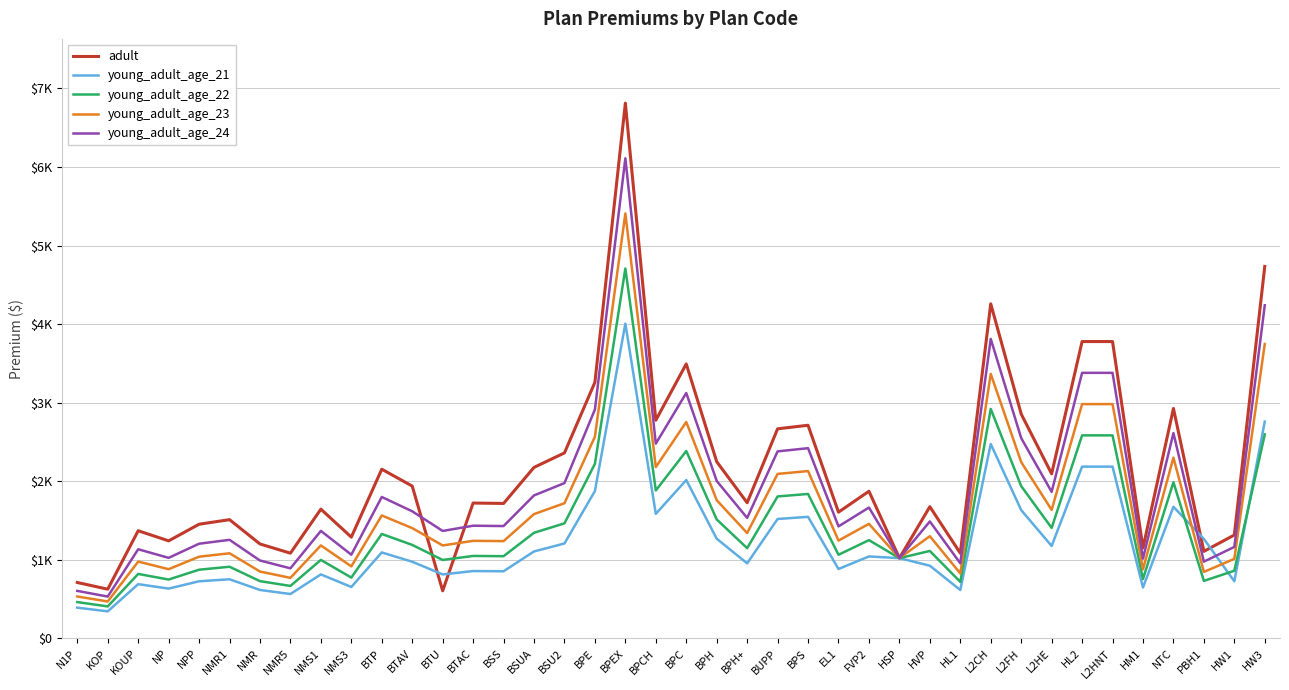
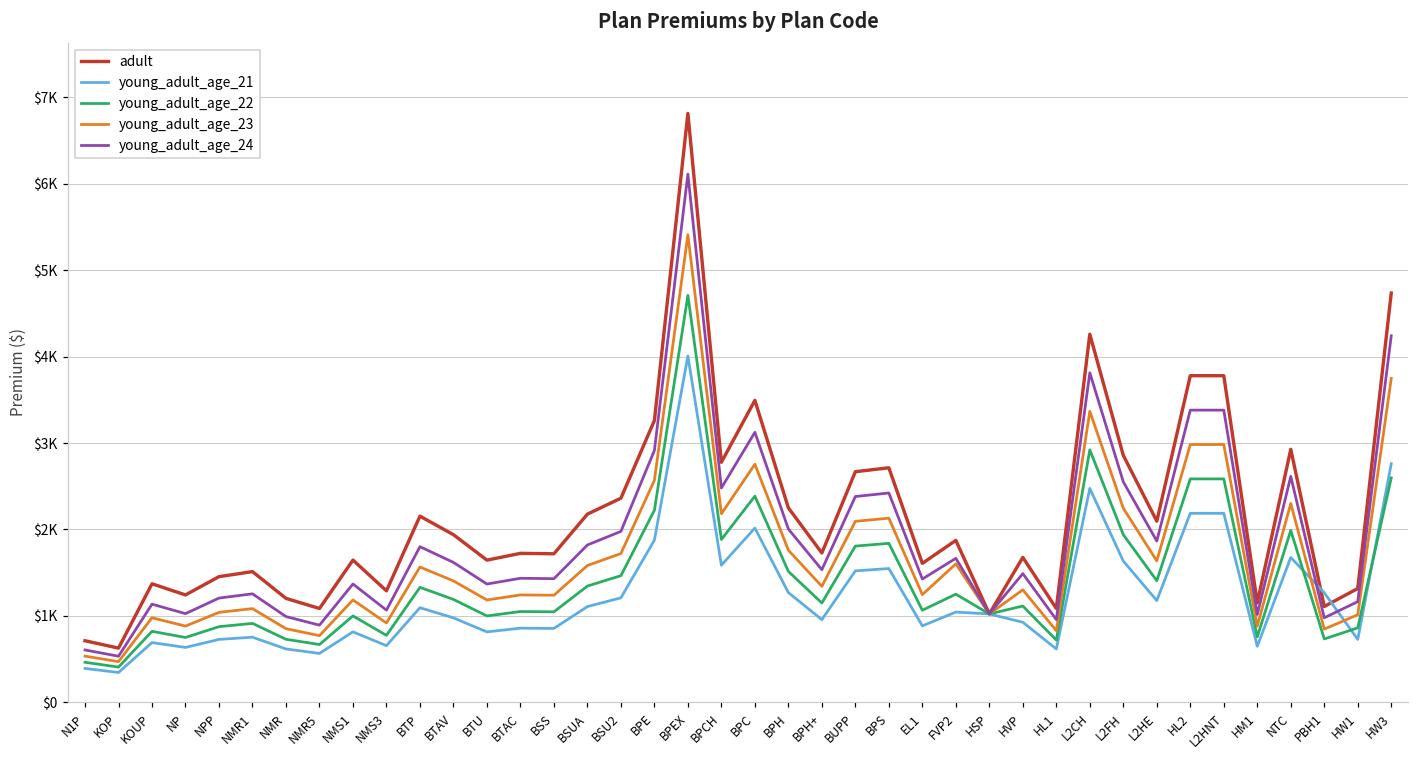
adult, BTU: $600 -> $1600
young_adult_age_23, FVP2: $1500 -> $1600
